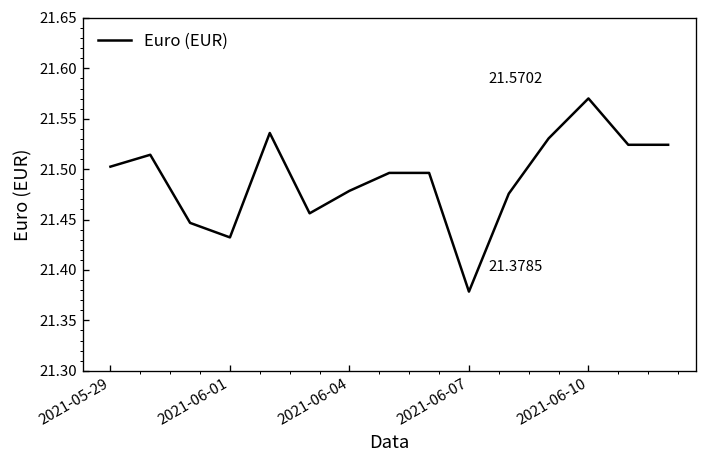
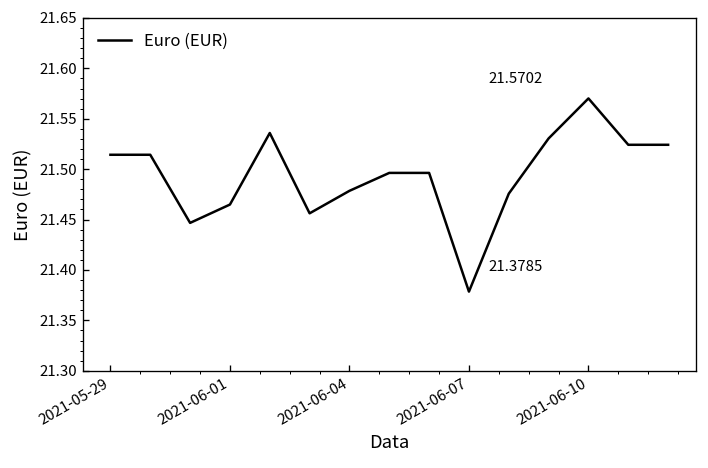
2021-05-29: 21.50 -> 21.51
2021-06-01: 21.43 -> 21.46
